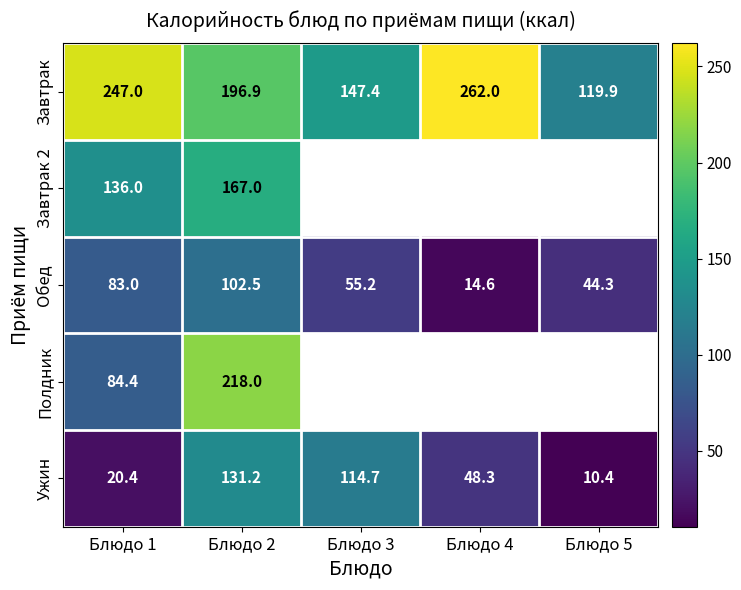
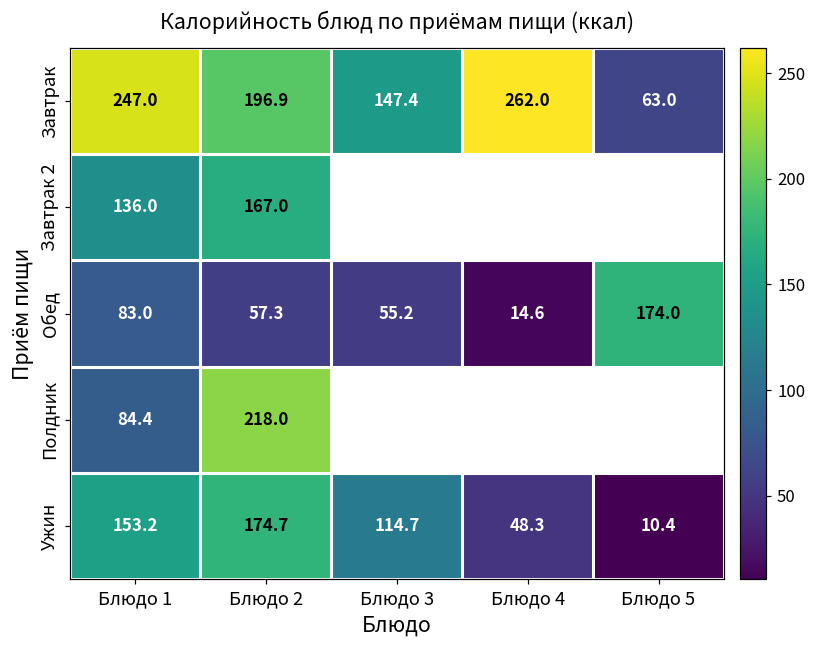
Завтрак, Блюдо 5: 119.9 -> 63.0
Обед, Блюдо 2: 102.5 -> 57.3
Обед, Блюдо 5: 44.3 -> 174.0
Ужин, Блюдо 1: 20.4 -> 153.2
Ужин, Блюдо 2: 131.2 -> 174.7
